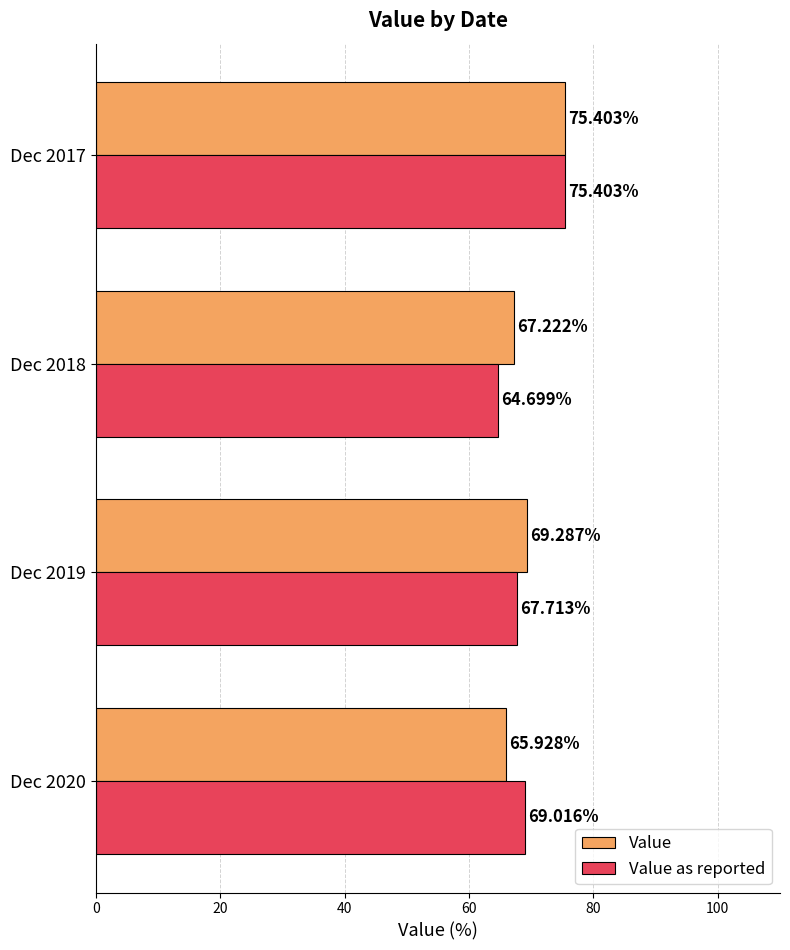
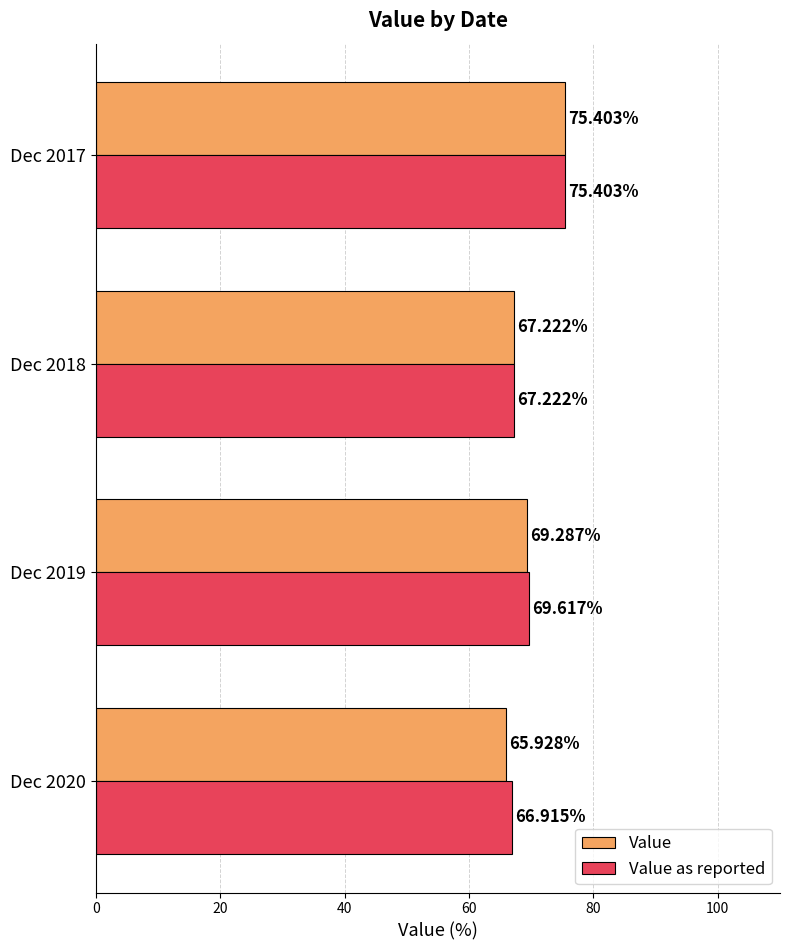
Value as reported, Dec 2018: 64.699% -> 67.222%
Value as reported, Dec 2019: 67.713% -> 69.617%
Value as reported, Dec 2020: 69.016% -> 66.915%
